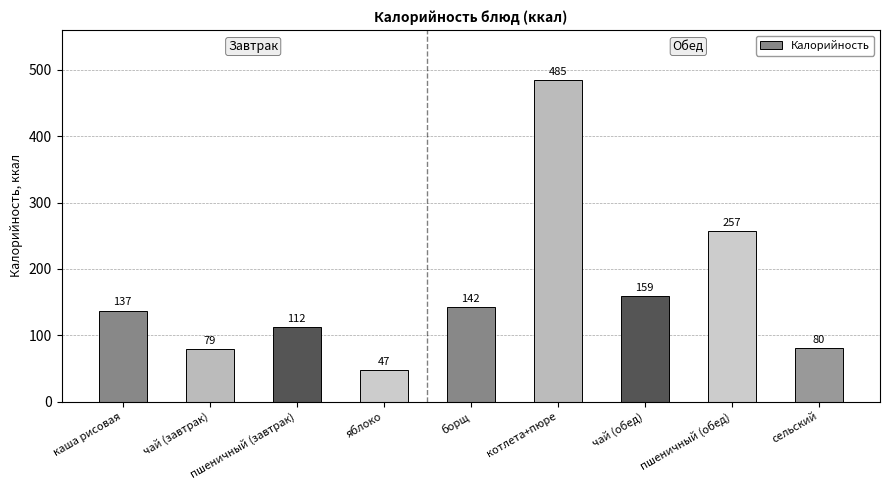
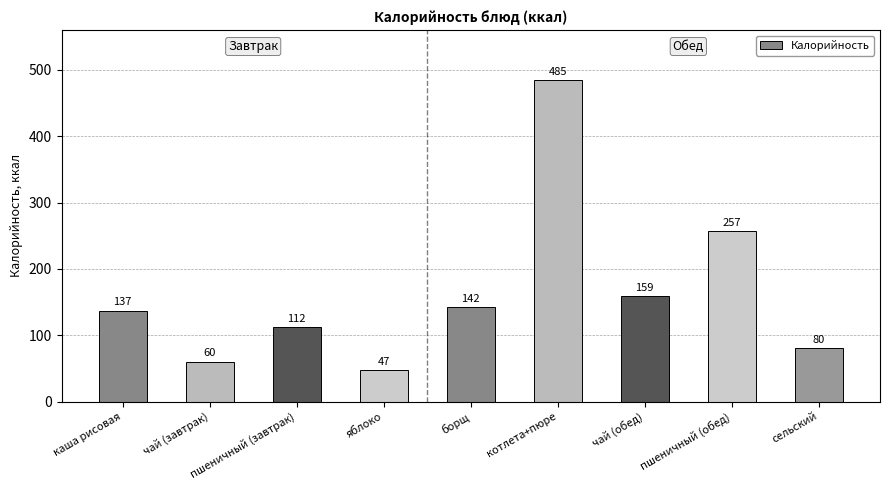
чай (завтрак): 79 -> 60
